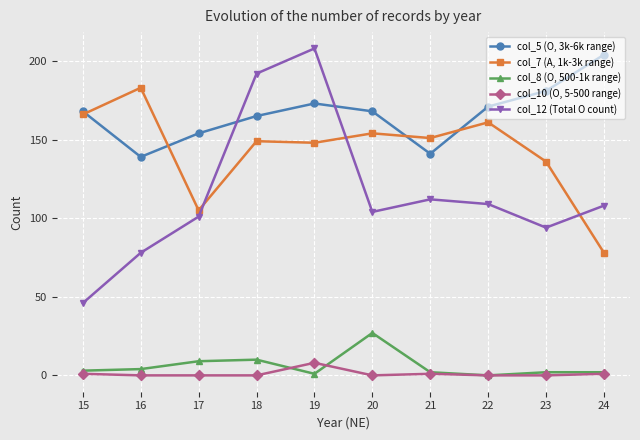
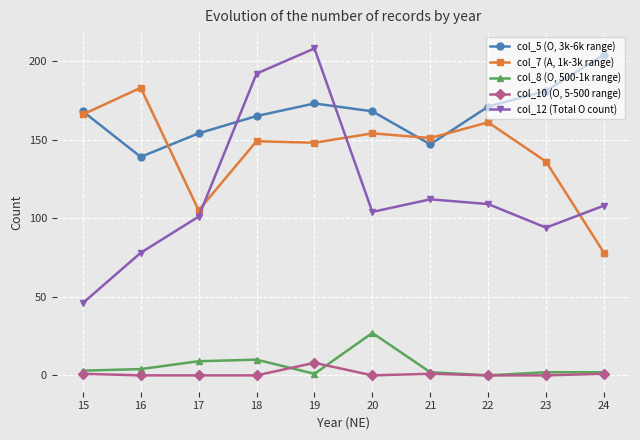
col_5 (O, 3k-6k range), 21: 141 -> 147
